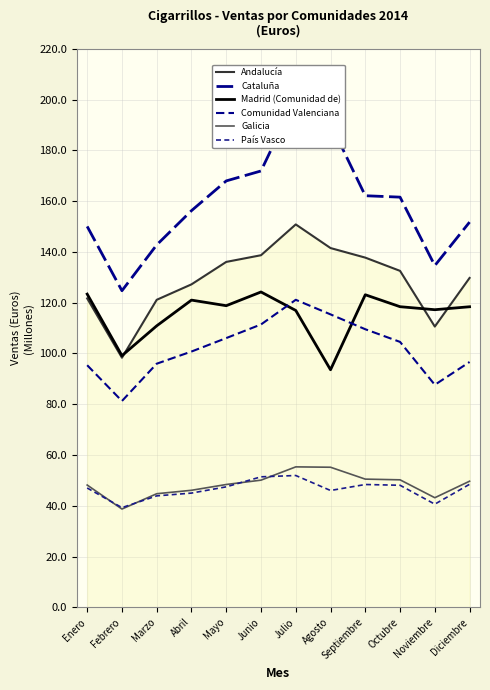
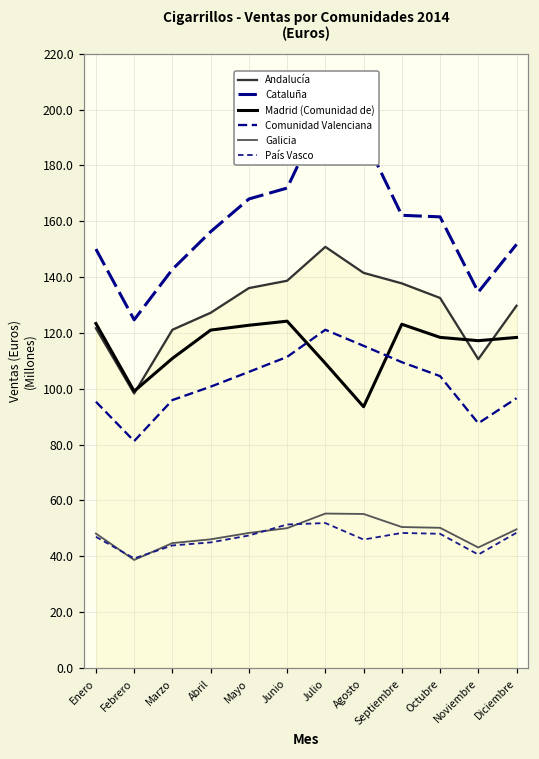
Madrid (Comunidad de), Mayo: 119 -> 123
Madrid (Comunidad de), Julio: 117 -> 109
